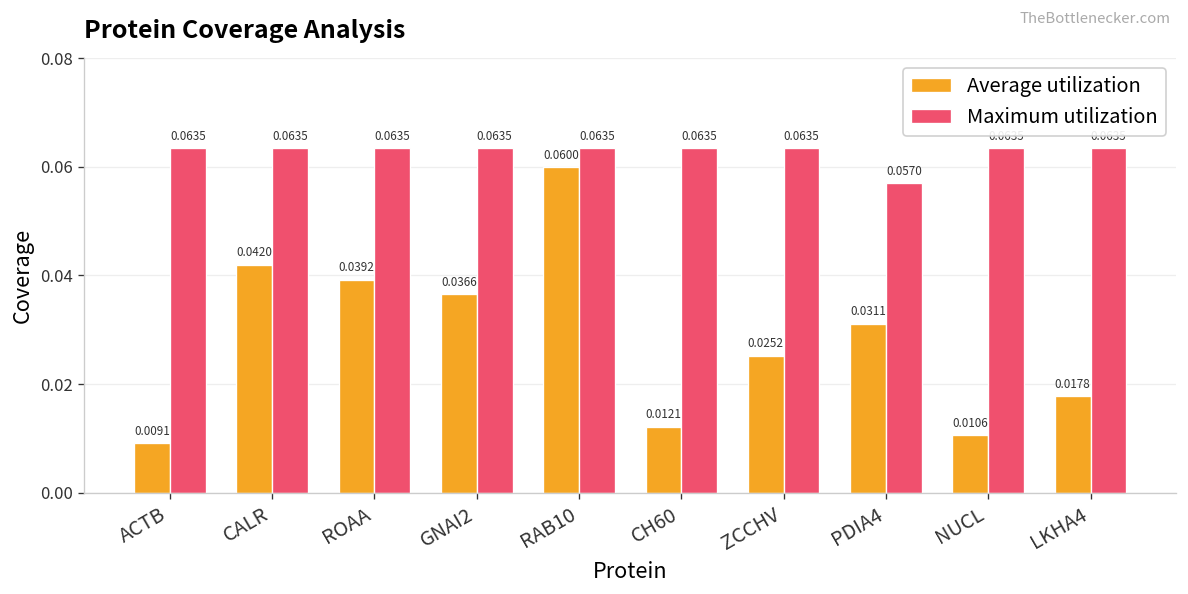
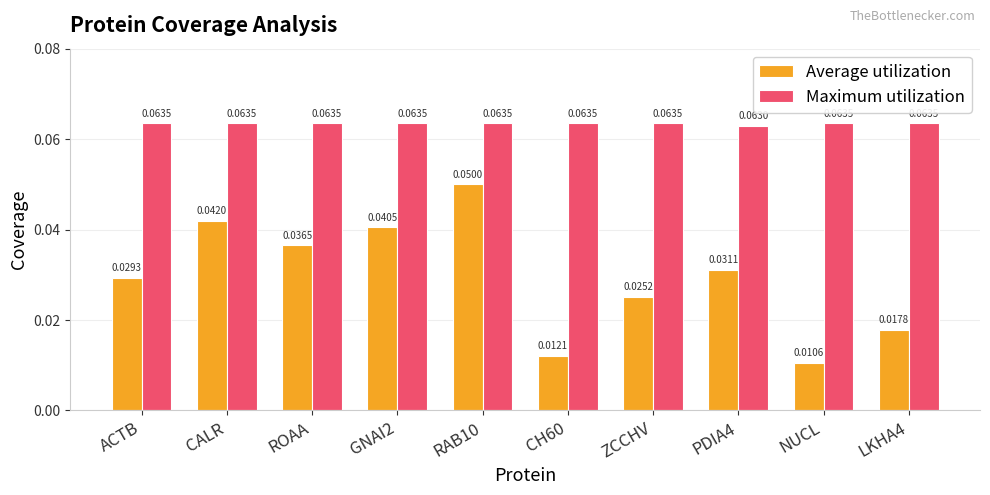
Average utilization, ACTB: 0.0091 -> 0.0293
Average utilization, ROAA: 0.0392 -> 0.0365
Average utilization, GNAI2: 0.0366 -> 0.0405
Average utilization, RAB10: 0.0600 -> 0.0500
Maximum utilization, PDIA4: 0.0570 -> 0.0630
